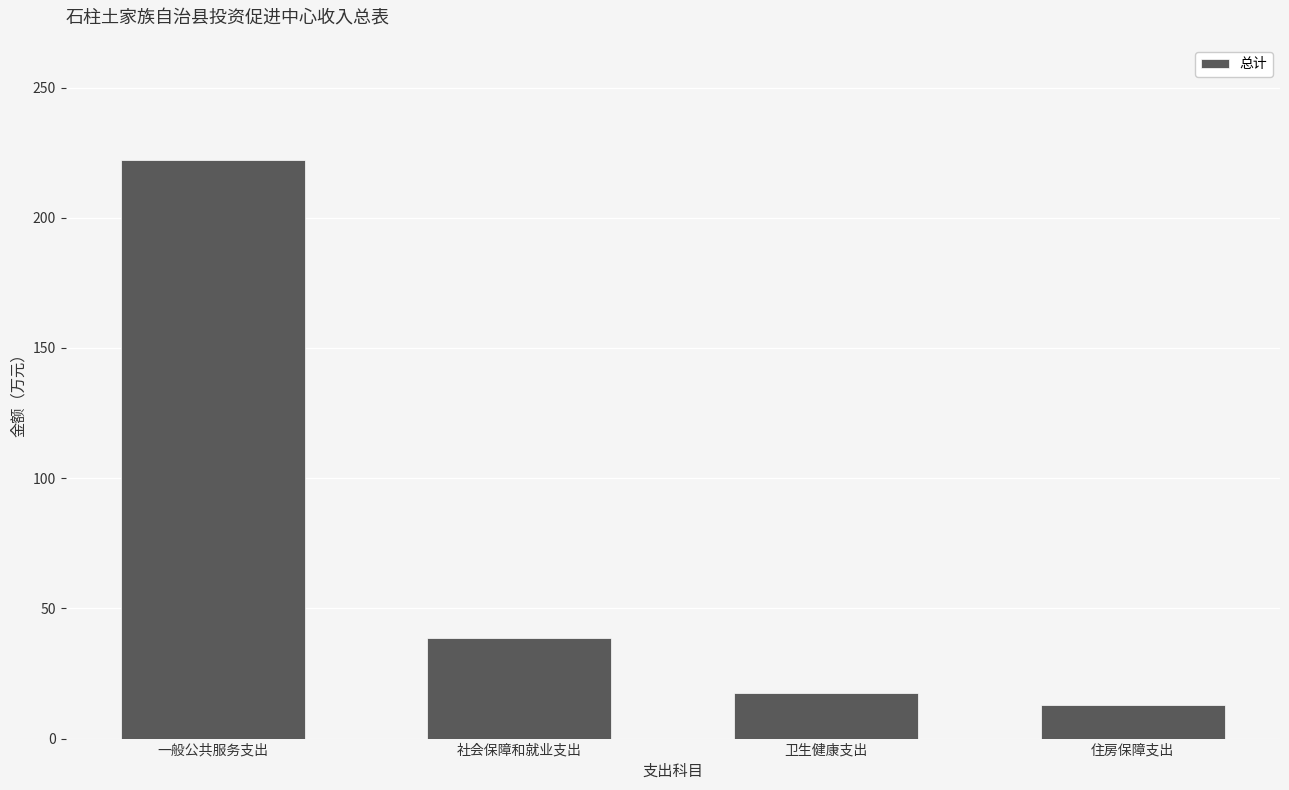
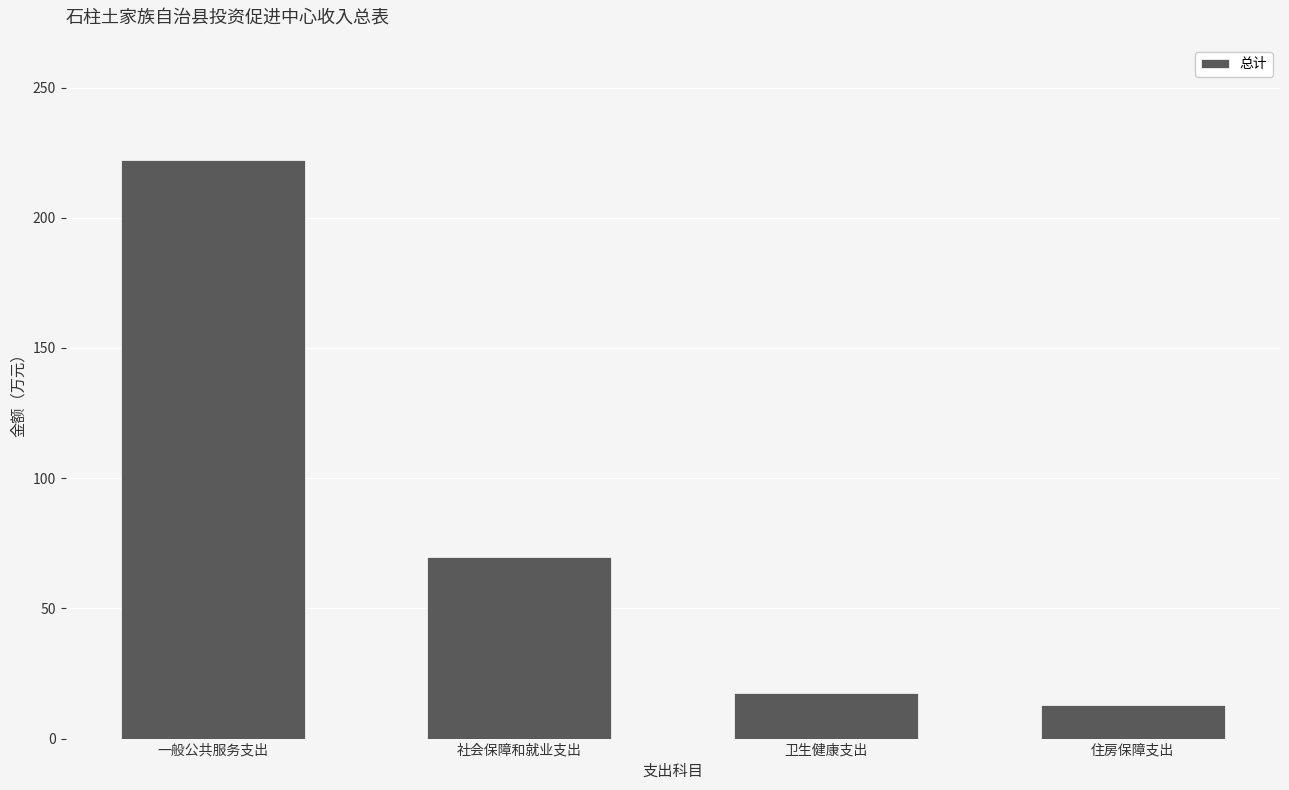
社会保障和就业支出: 38 -> 70
